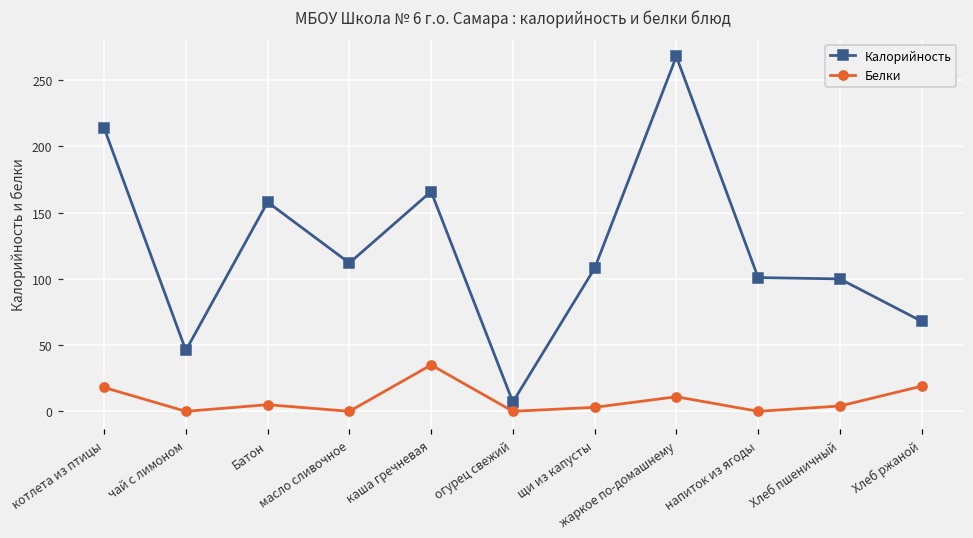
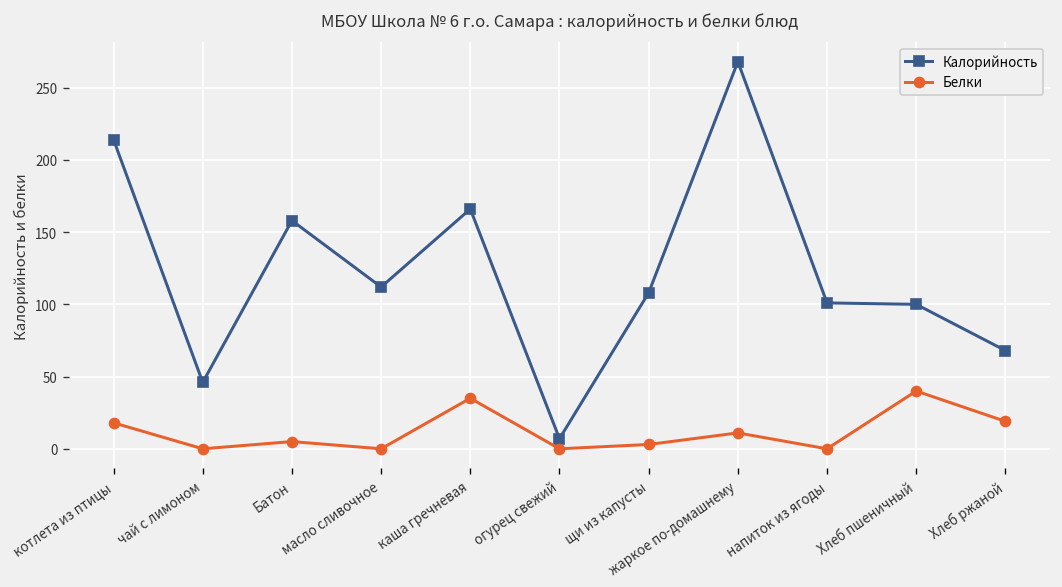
Белки, Хлеб пшеничный: 4 -> 40
